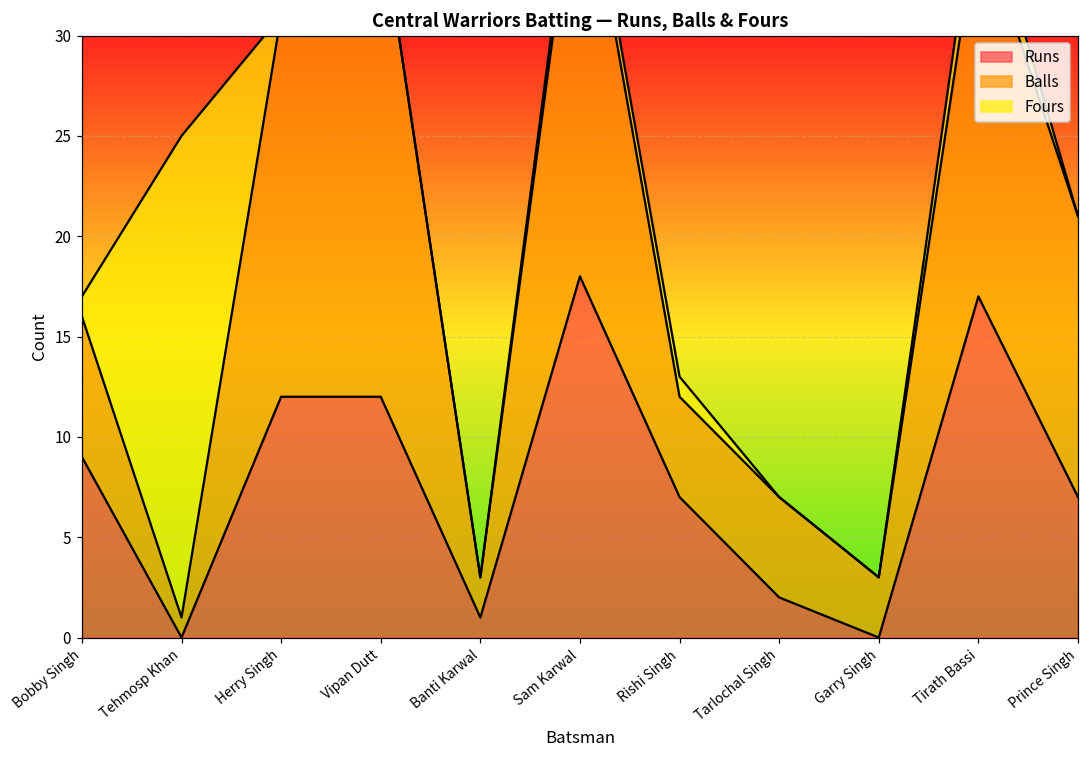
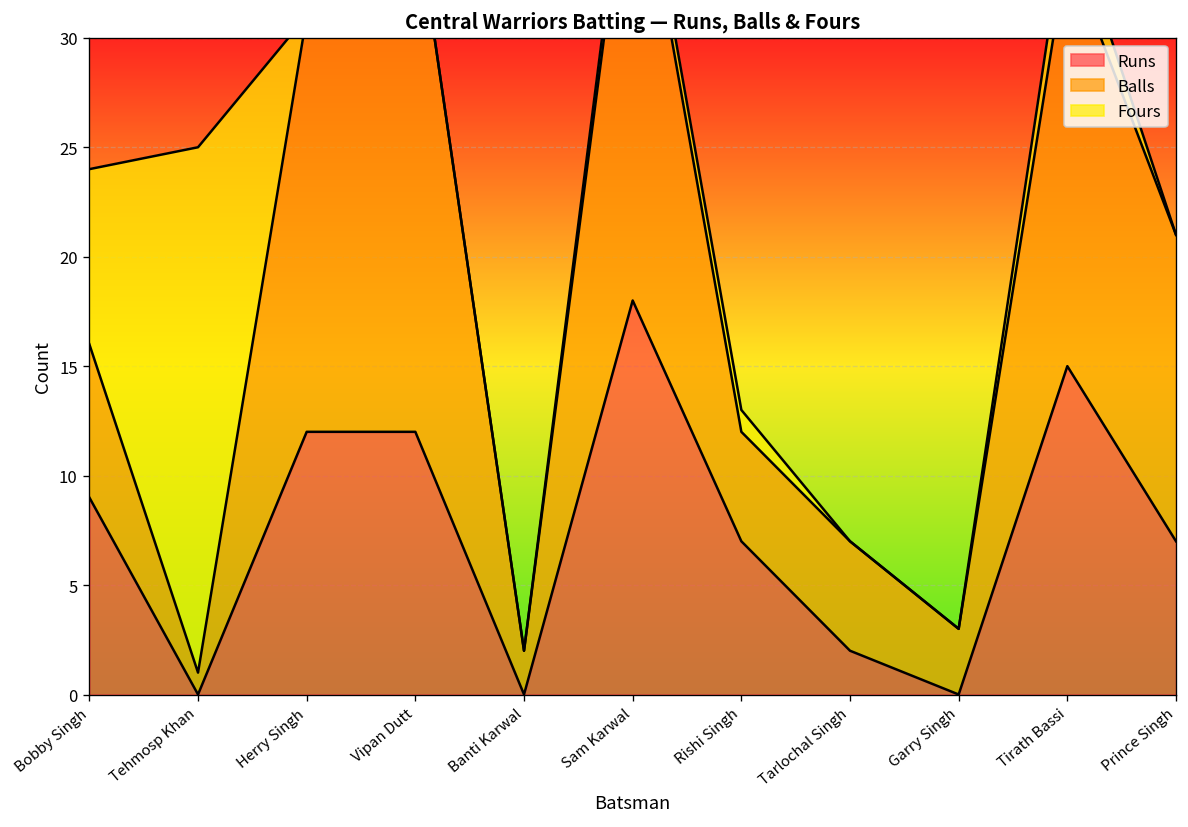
Fours, Bobby Singh: 1 -> 8
Runs, Banti Karwal: 1 -> 0
Runs, Tirath Bassi: 17 -> 15
